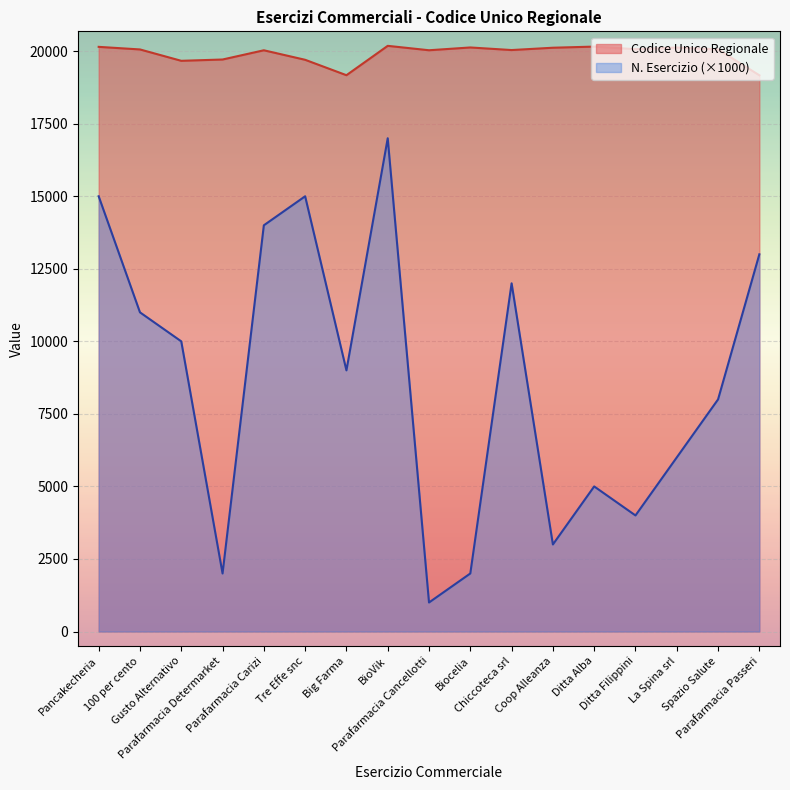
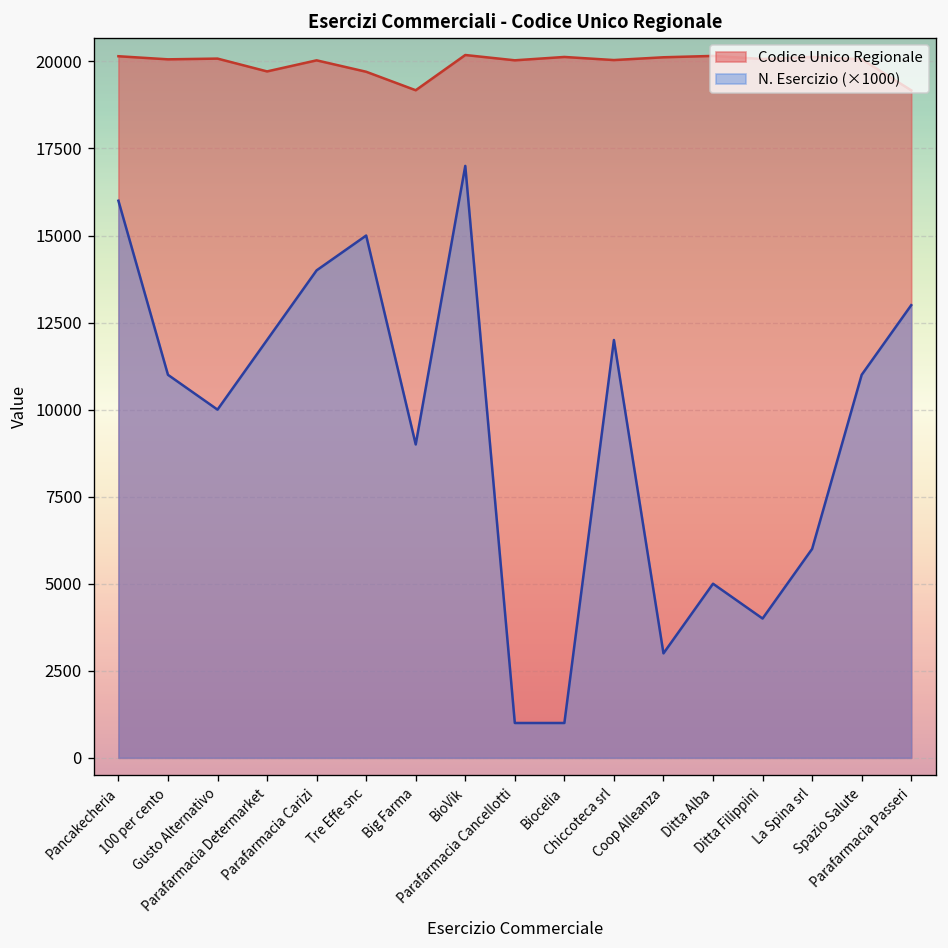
N. Esercizio (×1000), Pancakecheria: 15000 -> 16000
Codice Unico Regionale, Gusto Alternativo: 19700 -> 20100
N. Esercizio (×1000), Parafarmacia Determarket: 2000 -> 12000
N. Esercizio (×1000), Biocelia: 2000 -> 1000
N. Esercizio (×1000), Spazio Salute: 8000 -> 11000
